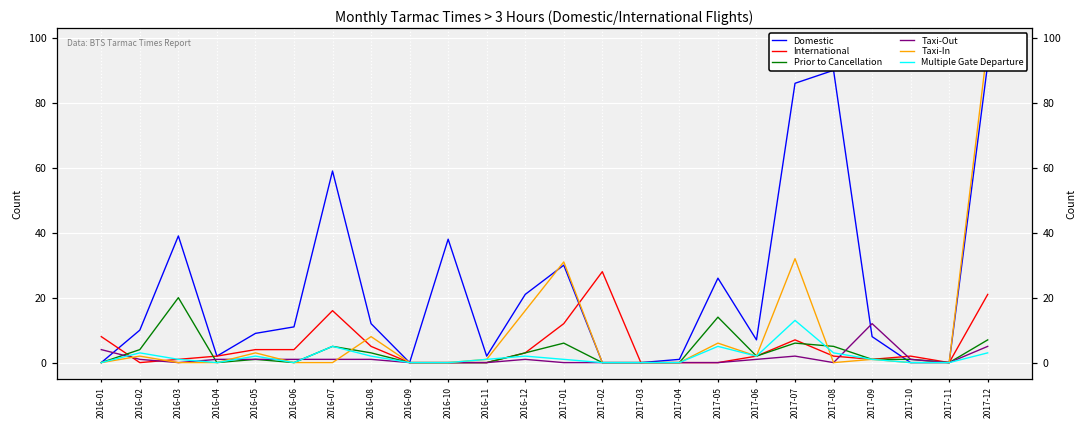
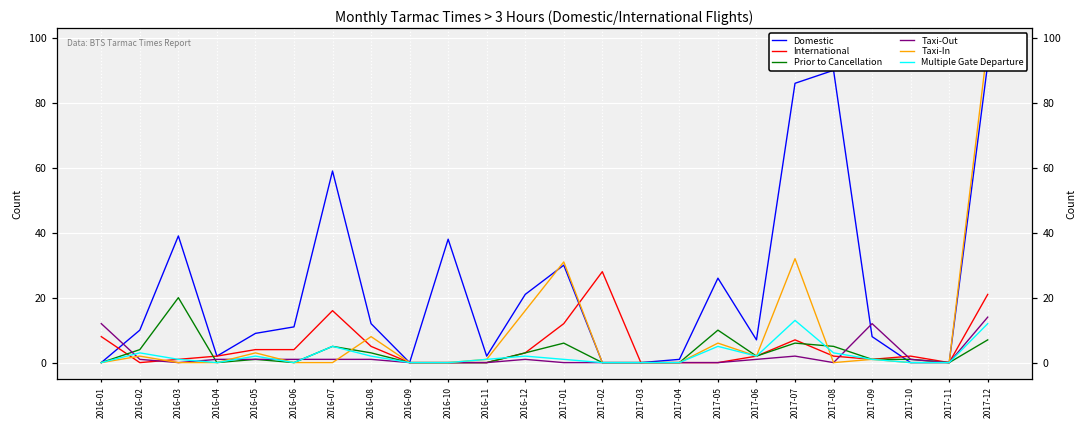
Taxi-Out, 2016-01: 4 -> 12
Prior to Cancellation, 2017-05: 14 -> 10
Taxi-Out, 2017-12: 5 -> 14
Multiple Gate Departure, 2017-12: 3 -> 12
